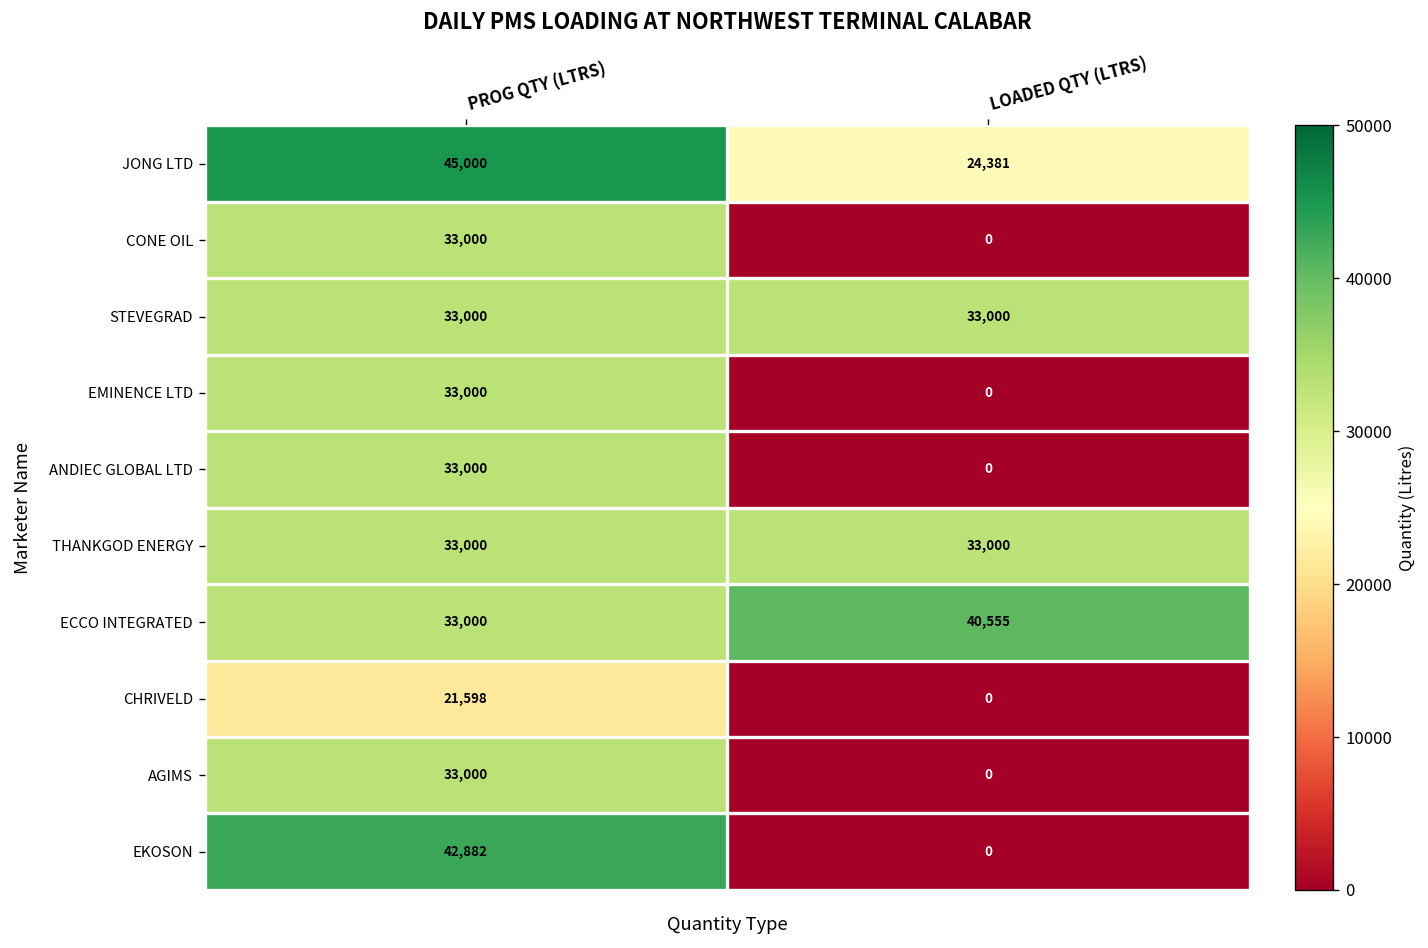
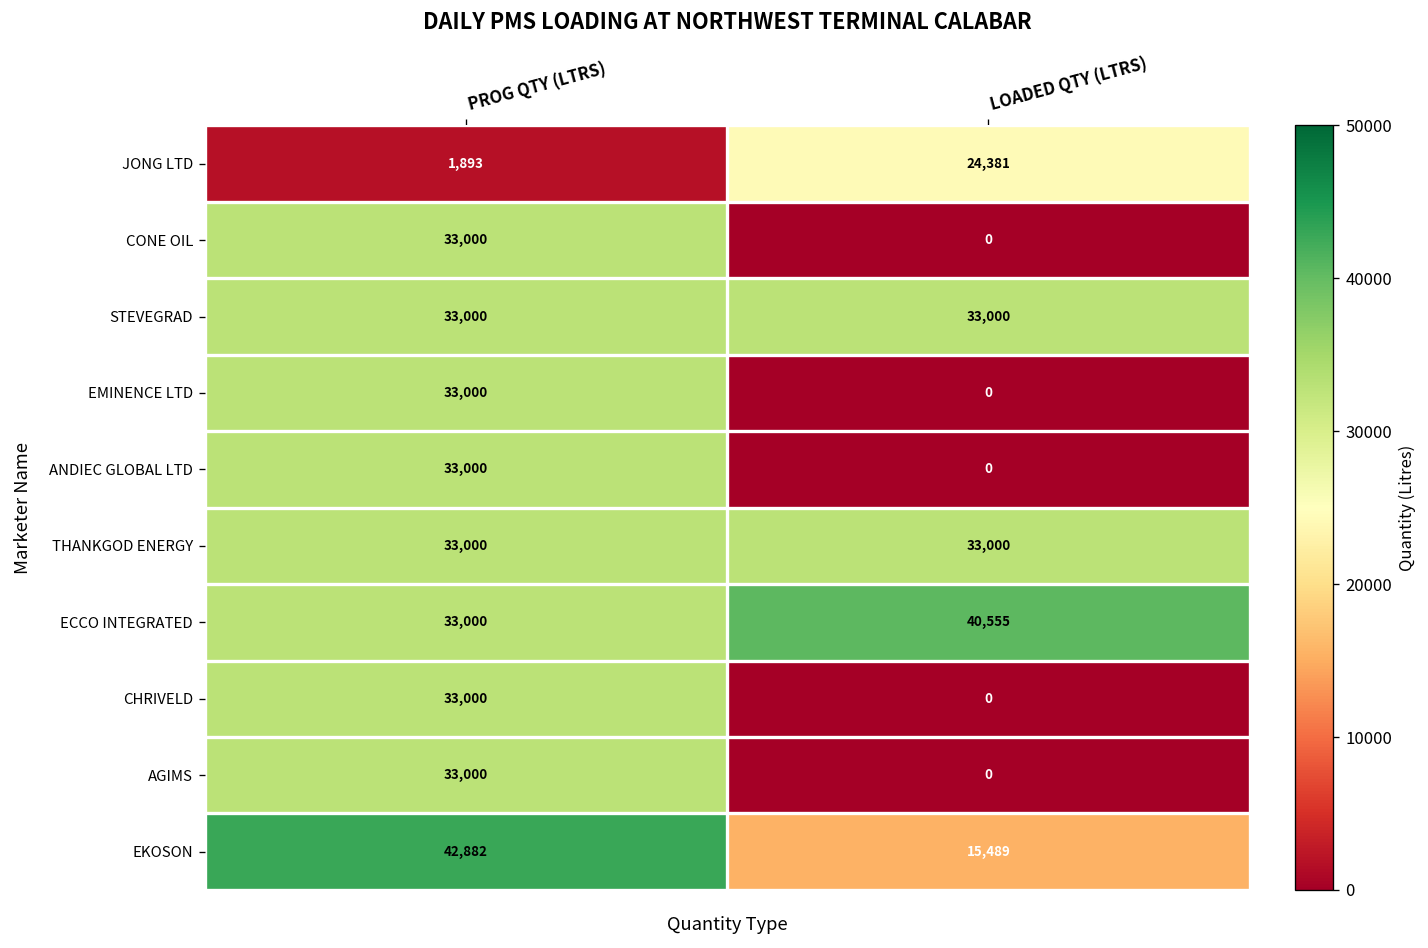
JONG LTD, PROG QTY (LTRS): 45,000 -> 1,893
CHRIVELD, PROG QTY (LTRS): 21,598 -> 33,000
EKOSON, LOADED QTY (LTRS): 0 -> 15,489
